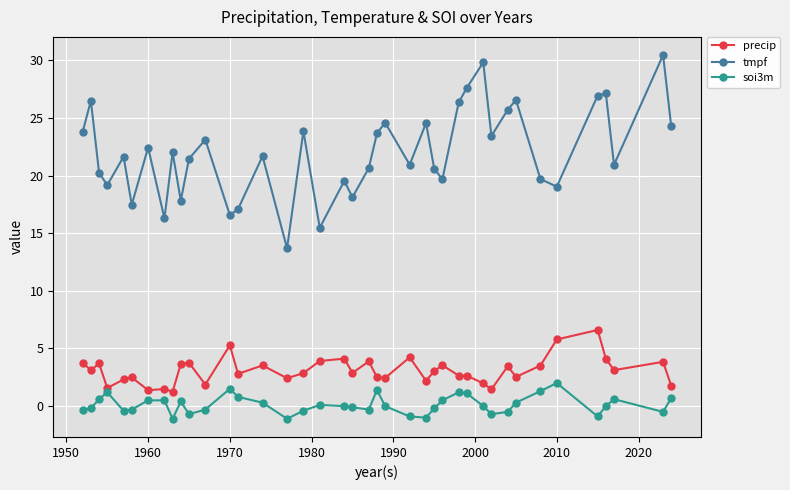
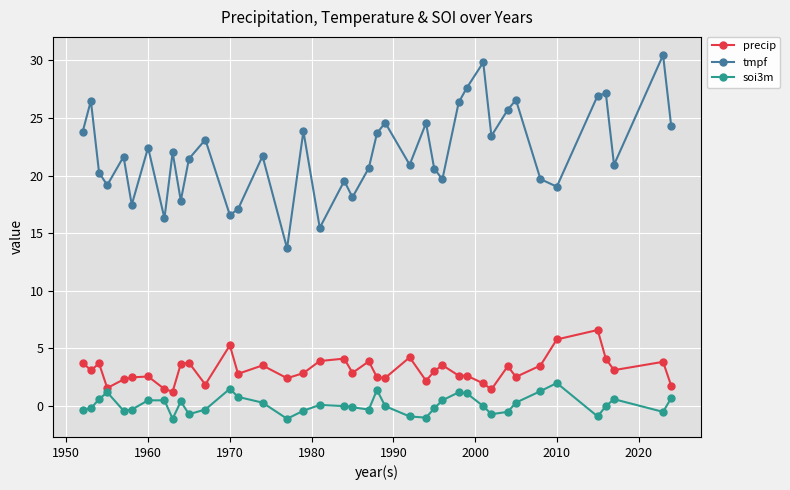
precip, 1960: 1.4 -> 2.6
